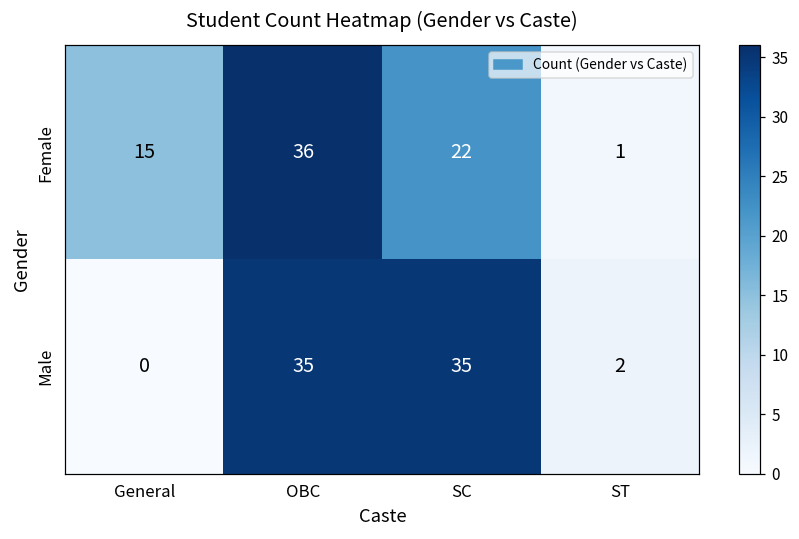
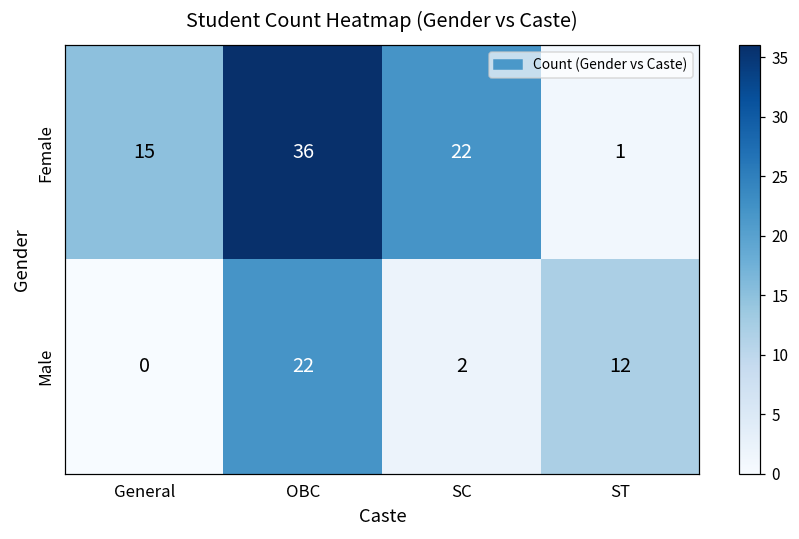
Male, OBC: 35 -> 22
Male, SC: 35 -> 2
Male, ST: 2 -> 12
